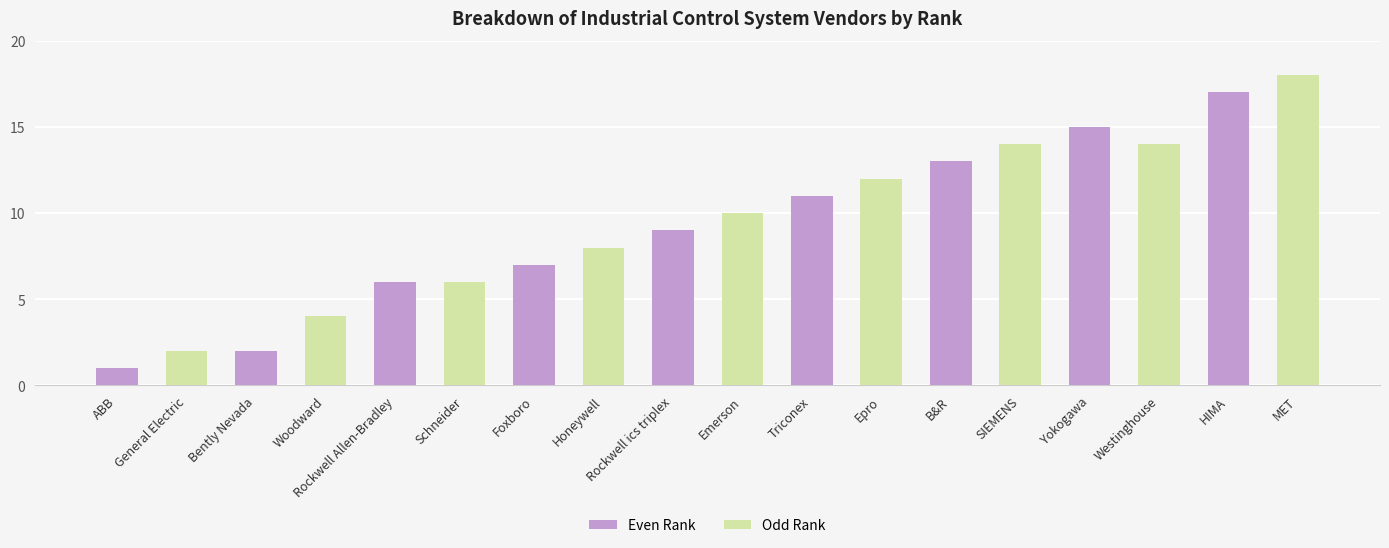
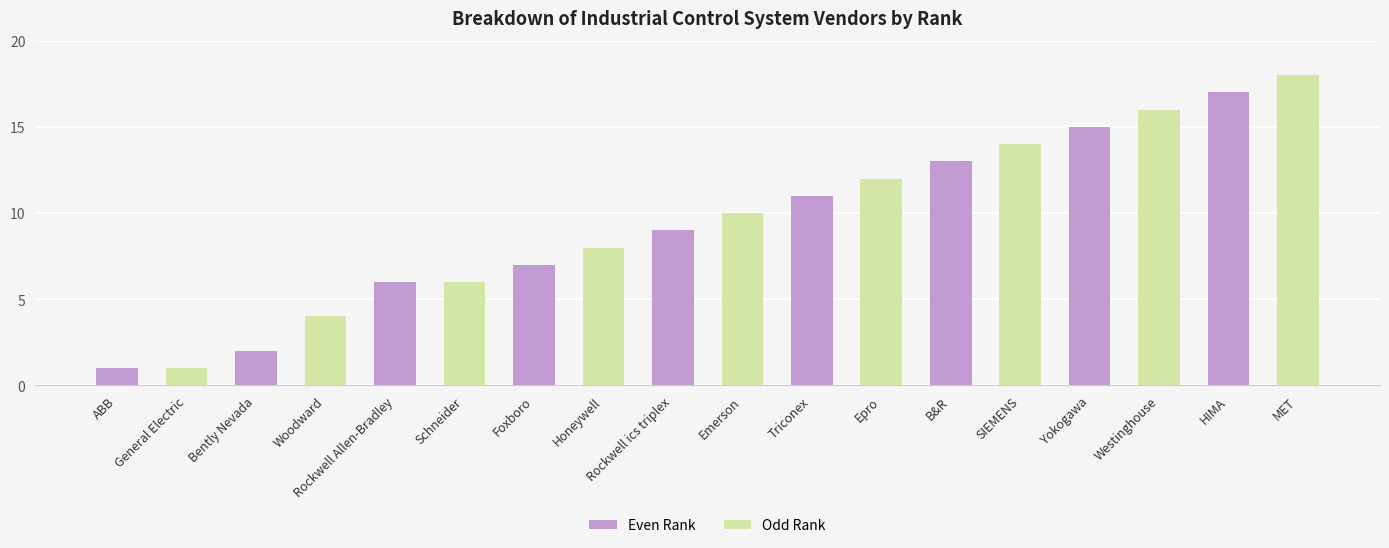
General Electric: 2 -> 1
Westinghouse: 14 -> 16
